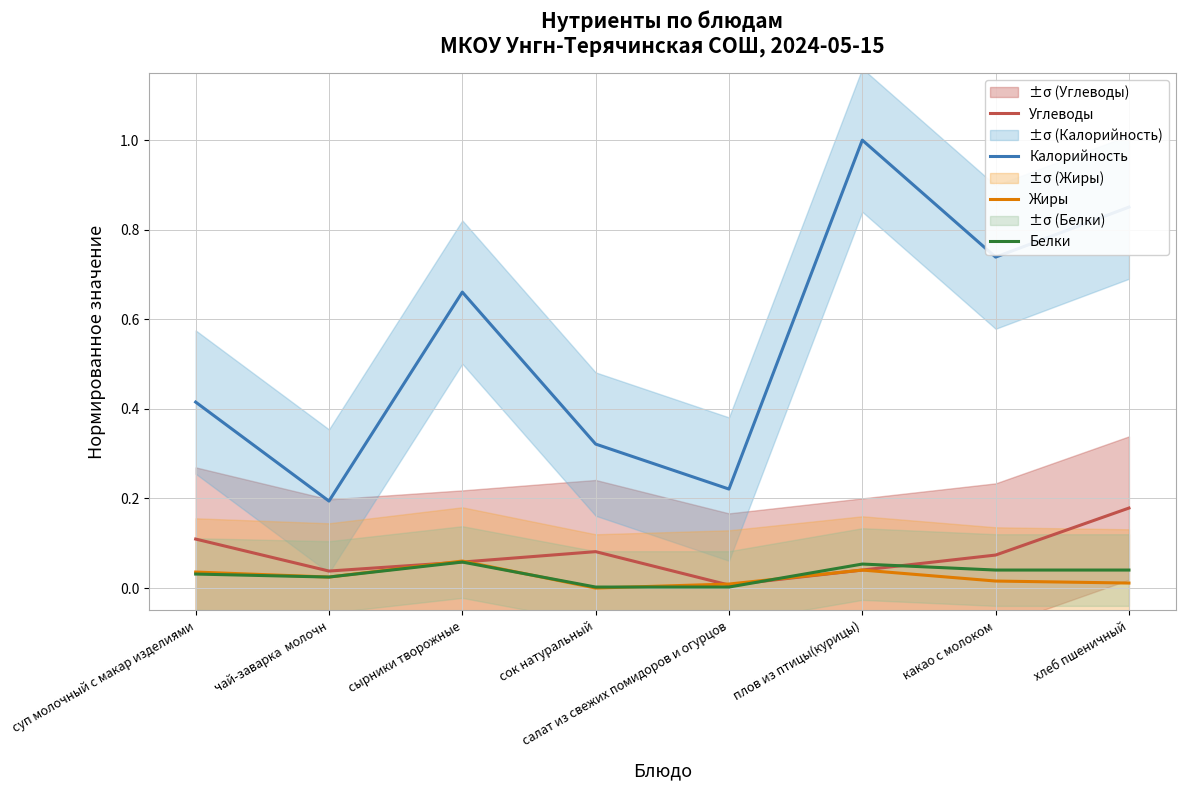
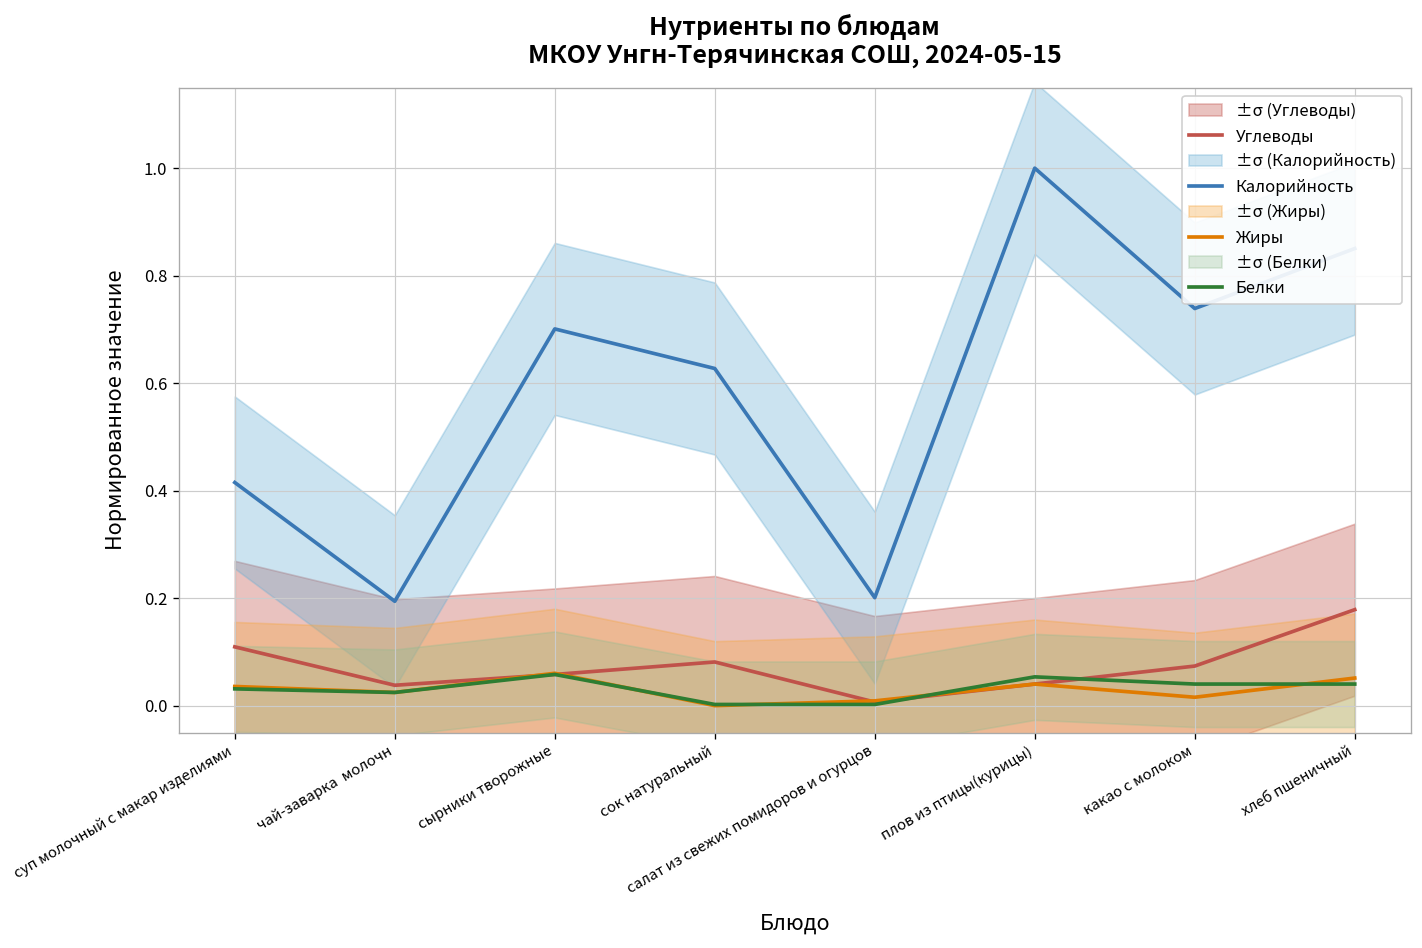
Калорийность, сырники творожные: 0.66 -> 0.70
Калорийность, сок натуральный: 0.32 -> 0.63
Калорийность, салат из свежих помидоров и огурцов: 0.22 -> 0.20
Жиры, хлеб пшеничный: 0.01 -> 0.05
